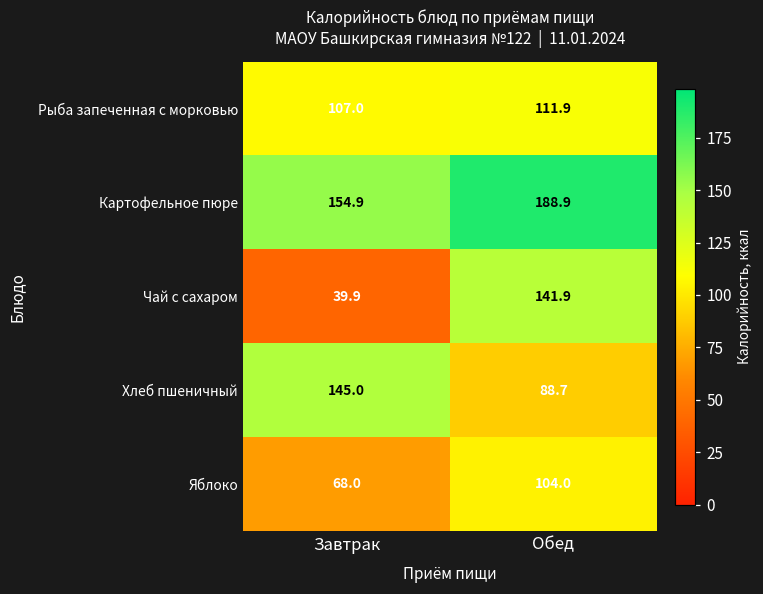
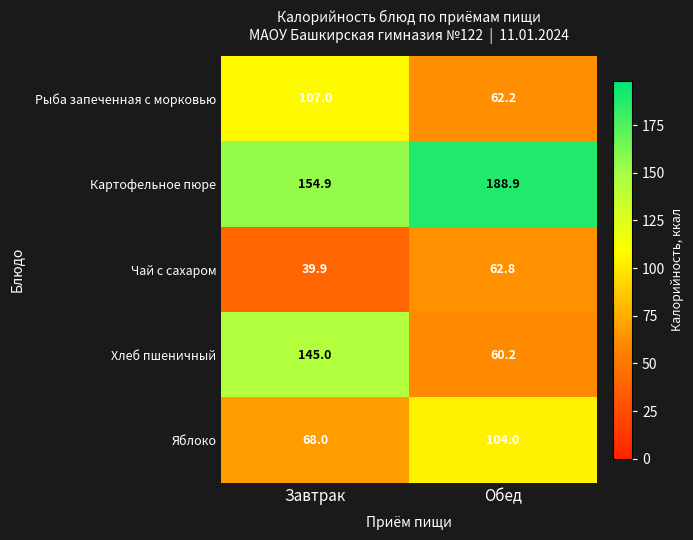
Рыба запеченная с морковью, Обед: 111.9 -> 62.2
Чай с сахаром, Обед: 141.9 -> 62.8
Хлеб пшеничный, Обед: 88.7 -> 60.2
